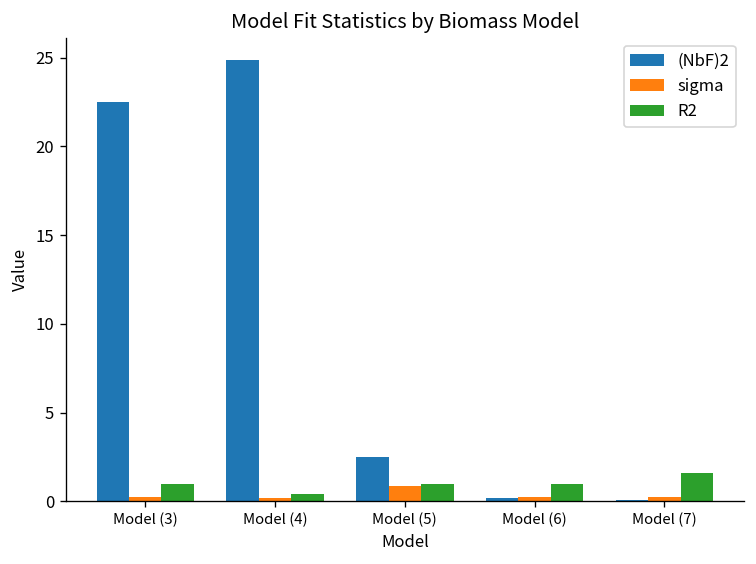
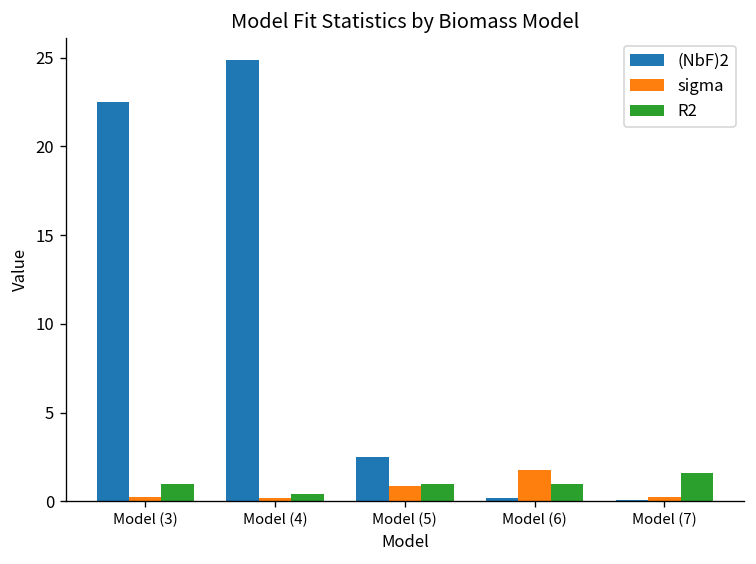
sigma, Model (6): 0.2 -> 1.8
